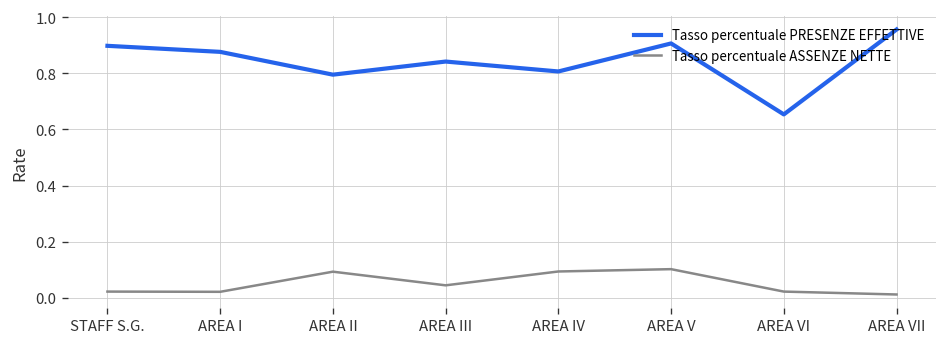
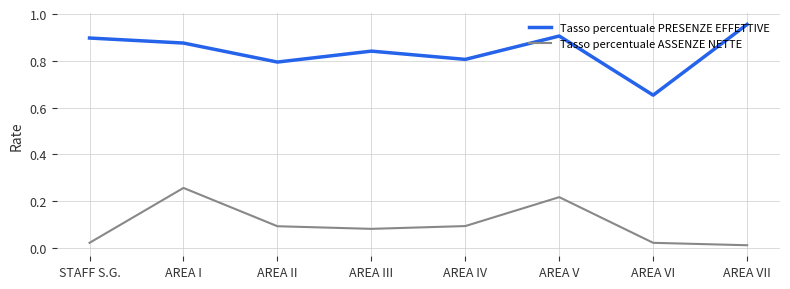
Tasso percentuale ASSENZE NETTE, AREA I: 0.02 -> 0.26
Tasso percentuale ASSENZE NETTE, AREA III: 0.04 -> 0.08
Tasso percentuale ASSENZE NETTE, AREA V: 0.10 -> 0.22
